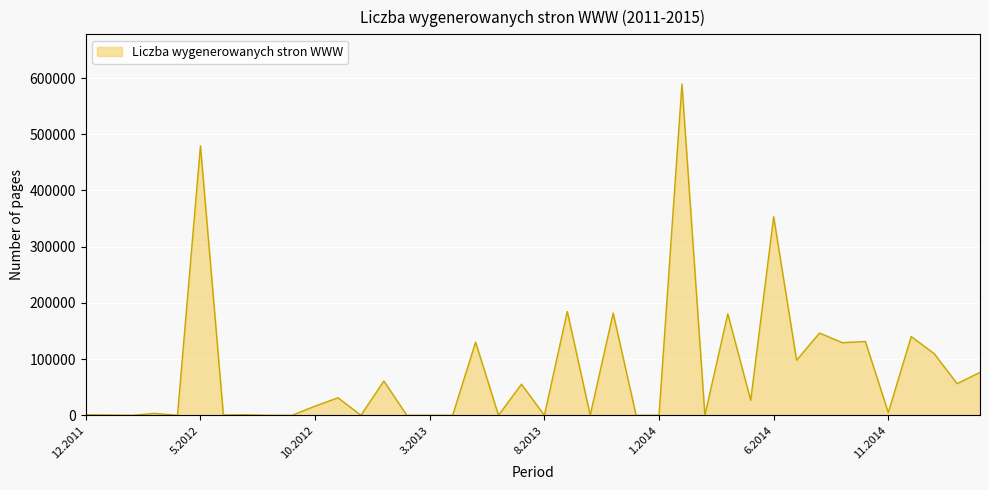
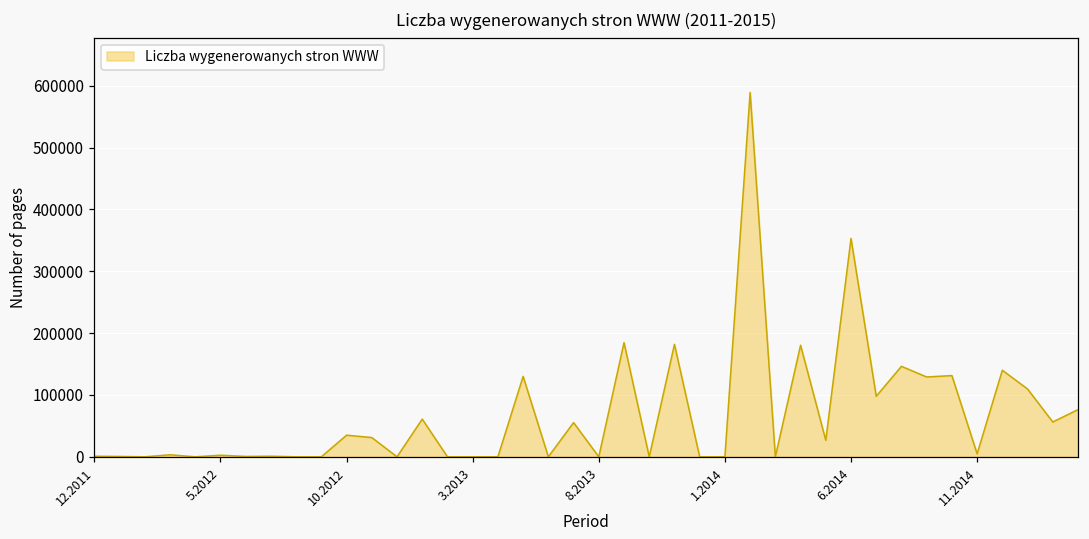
5.2012: 480000 -> 0
10.2012: 20000 -> 30000
